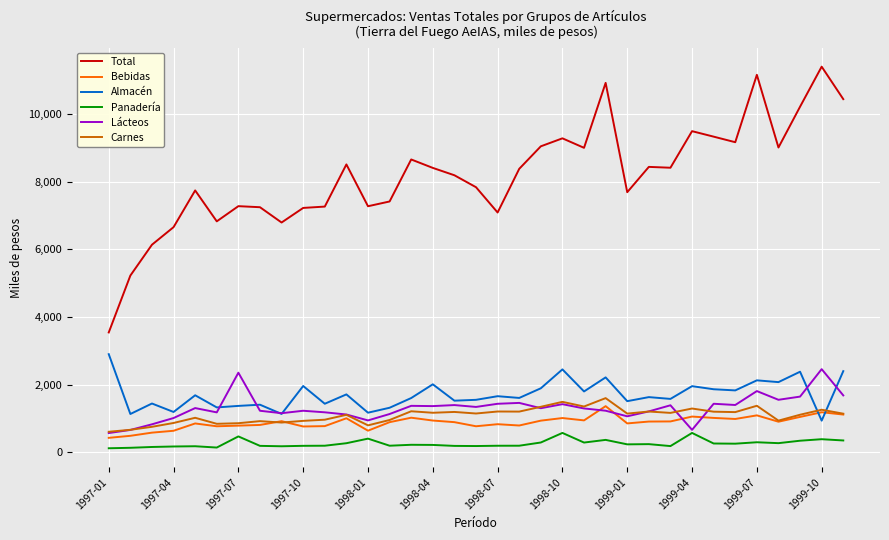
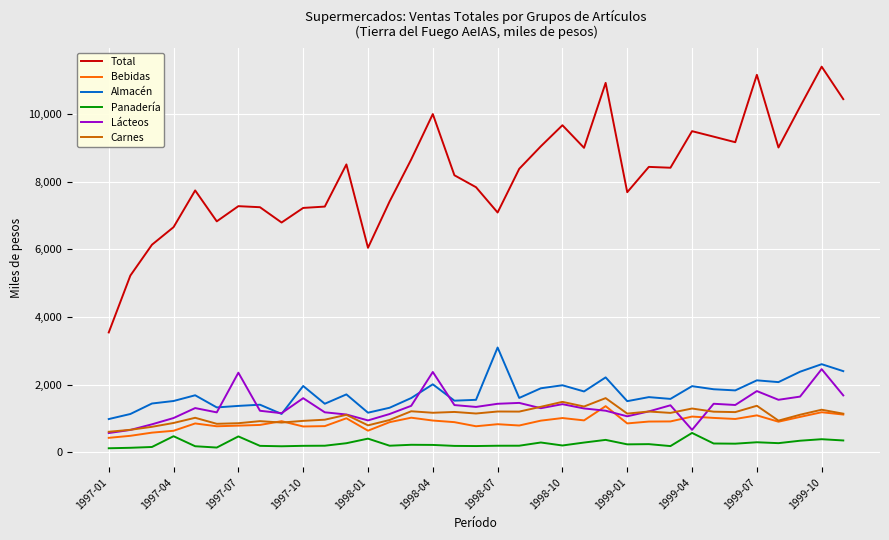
Almacén, 1997-01: 2,900 -> 1,000
Almacén, 1997-04: 1,200 -> 1,500
Panadería, 1997-04: 200 -> 500
Lácteos, 1997-10: 1,200 -> 1,600
Total, 1998-01: 7,300 -> 6,000
Total, 1998-04: 8,400 -> 10,000
Lácteos, 1998-04: 1,400 -> 2,400
Almacén, 1998-07: 1,700 -> 3,100
Total, 1998-10: 9,300 -> 9,700
Almacén, 1998-10: 2,500 -> 2,000
Panadería, 1998-10: 600 -> 200
Almacén, 1999-10: 900 -> 2,600
